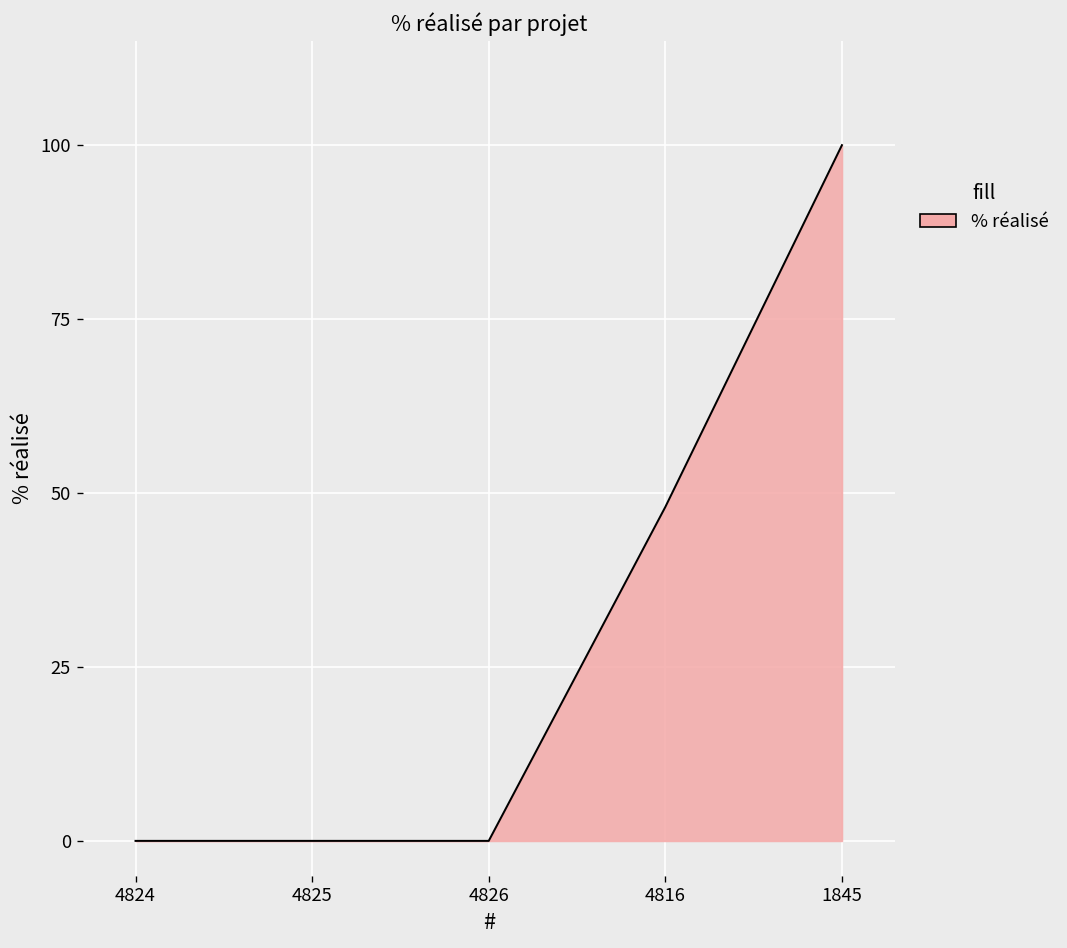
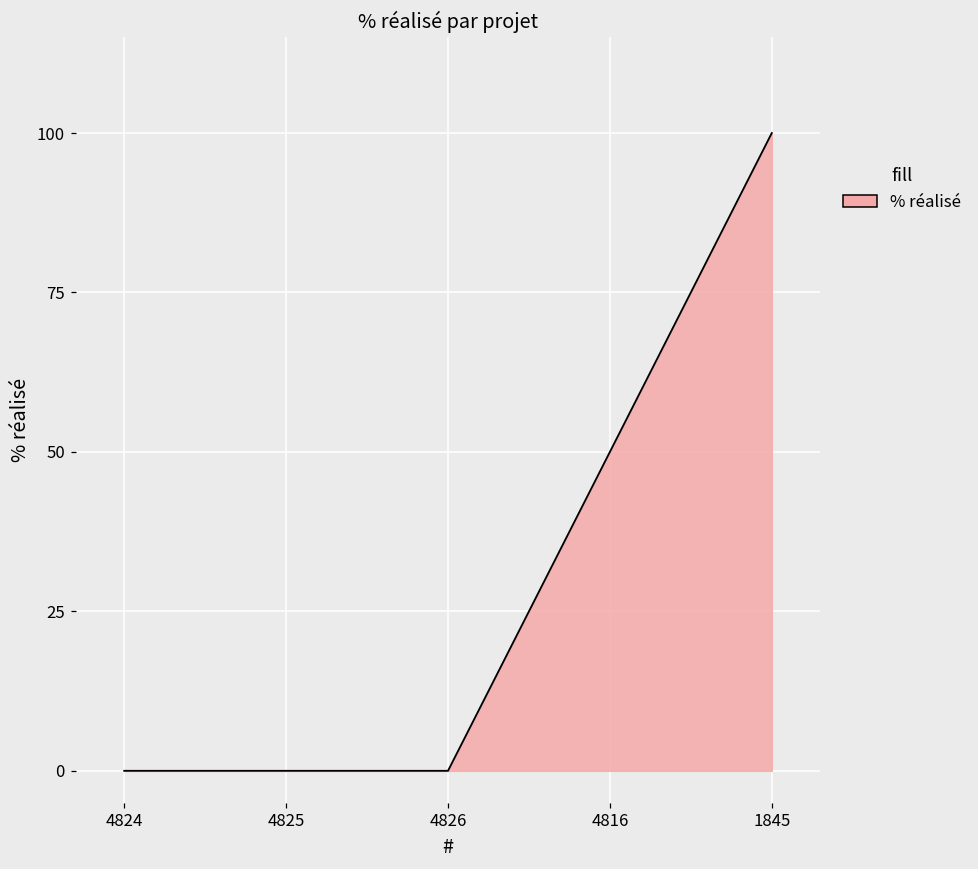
4816: 48 -> 50
